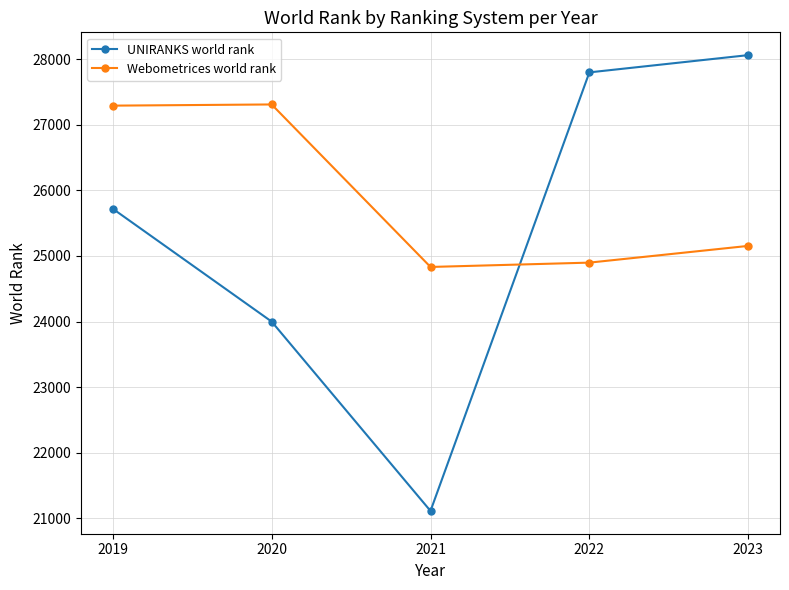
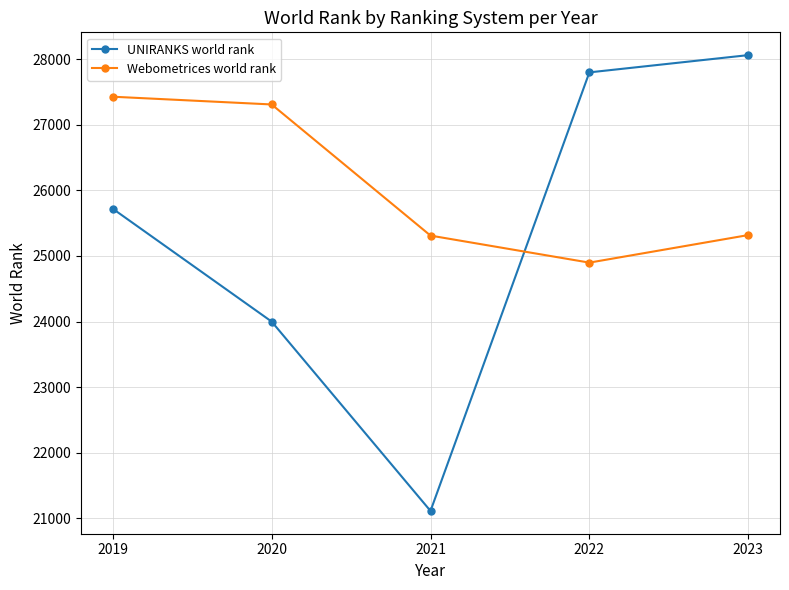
Webometrices world rank, 2019: 27300 -> 27400
Webometrices world rank, 2021: 24800 -> 25300
Webometrices world rank, 2023: 25200 -> 25300
